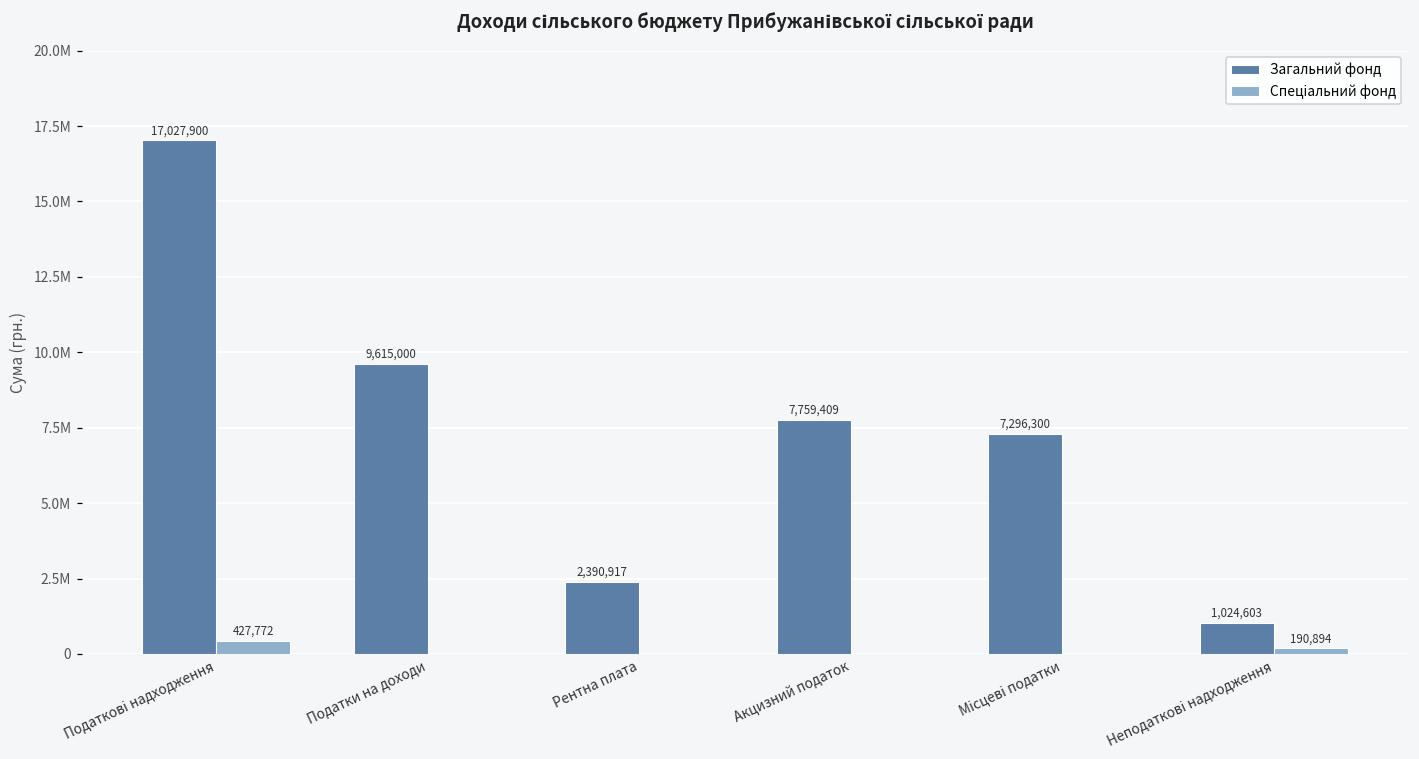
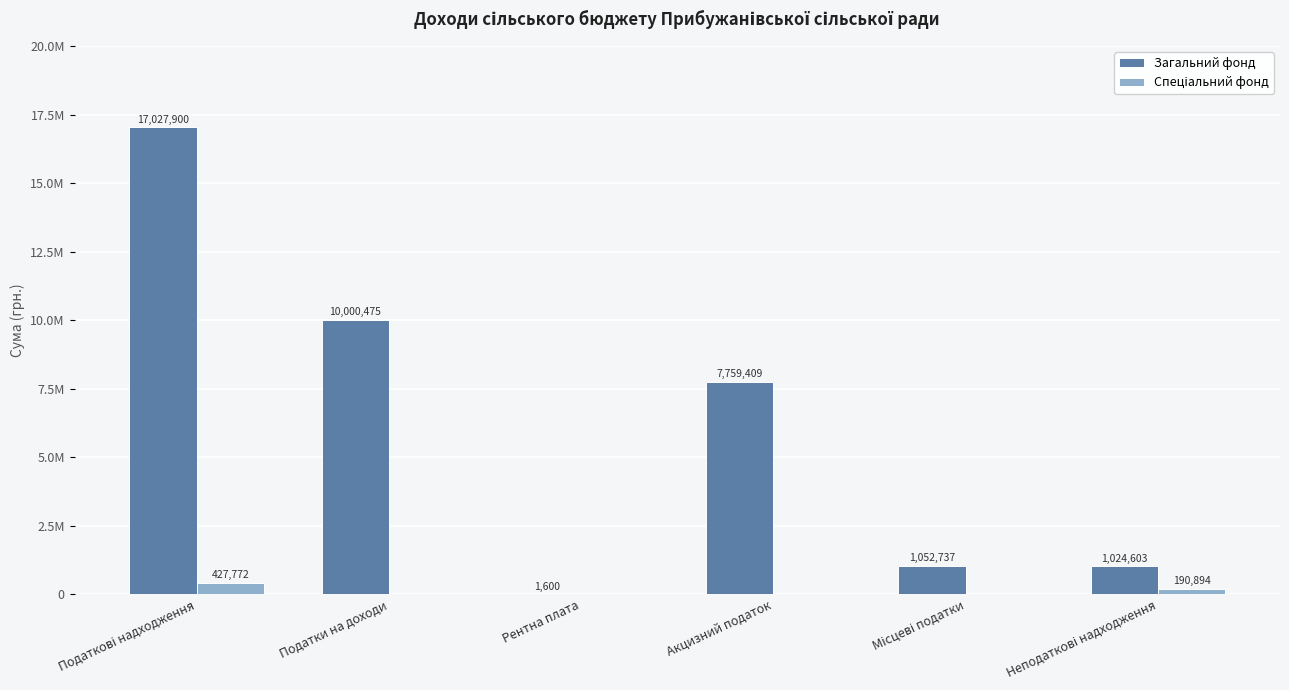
Загальний фонд, Податки на доходи: 9,615,000 -> 10,000,475
Загальний фонд, Рентна плата: 2,390,917 -> 1,600
Загальний фонд, Місцеві податки: 7,296,300 -> 1,052,737
